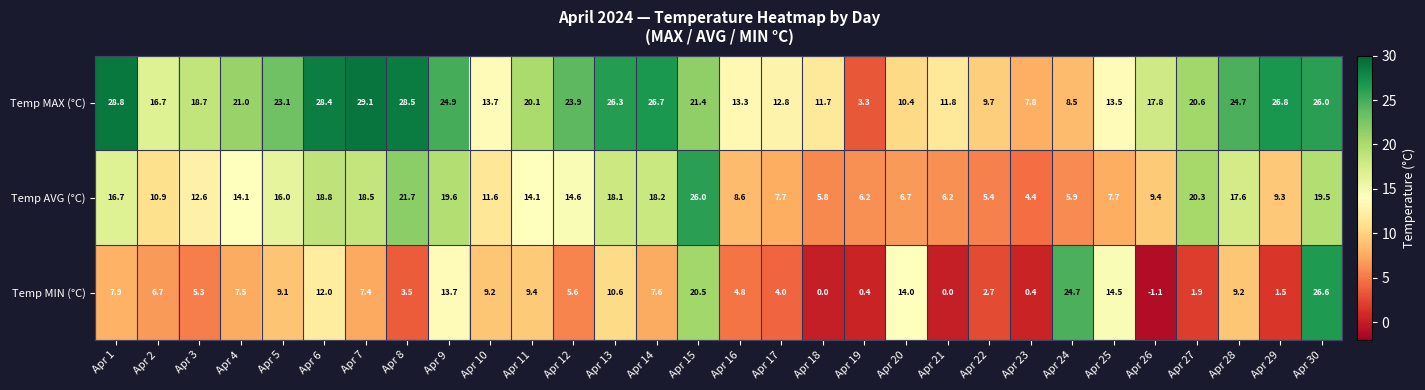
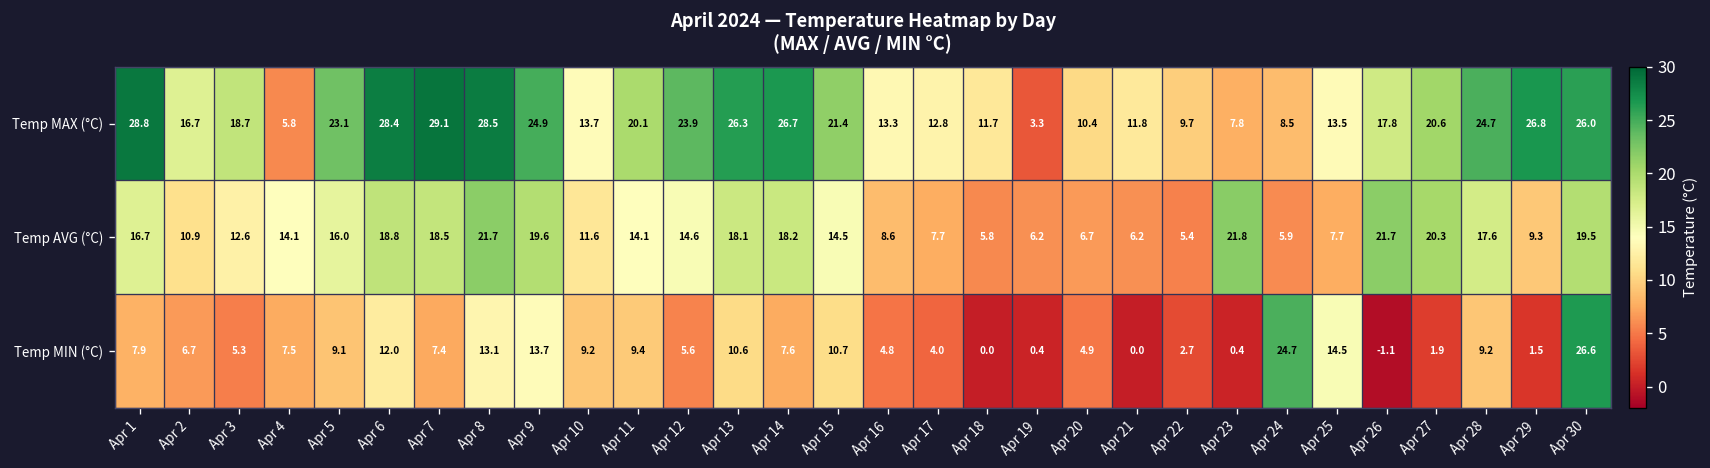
Temp MAX (°C), Apr 4: 21.0 -> 5.8
Temp AVG (°C), Apr 15: 26.0 -> 14.5
Temp AVG (°C), Apr 23: 4.4 -> 21.8
Temp AVG (°C), Apr 26: 9.4 -> 21.7
Temp MIN (°C), Apr 8: 3.5 -> 13.1
Temp MIN (°C), Apr 15: 20.5 -> 10.7
Temp MIN (°C), Apr 20: 14.0 -> 4.9
